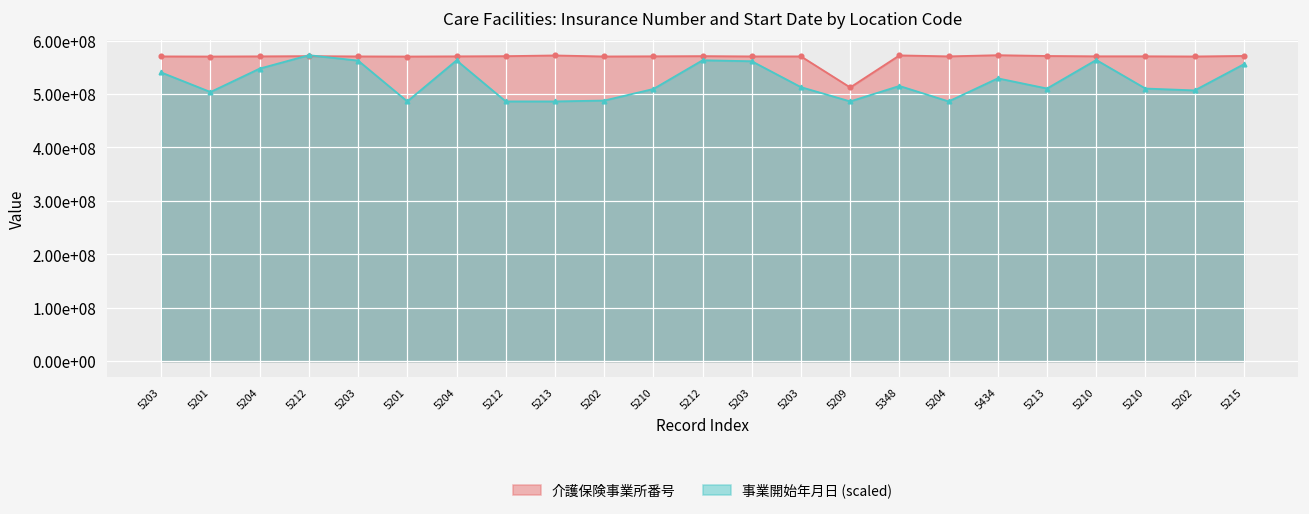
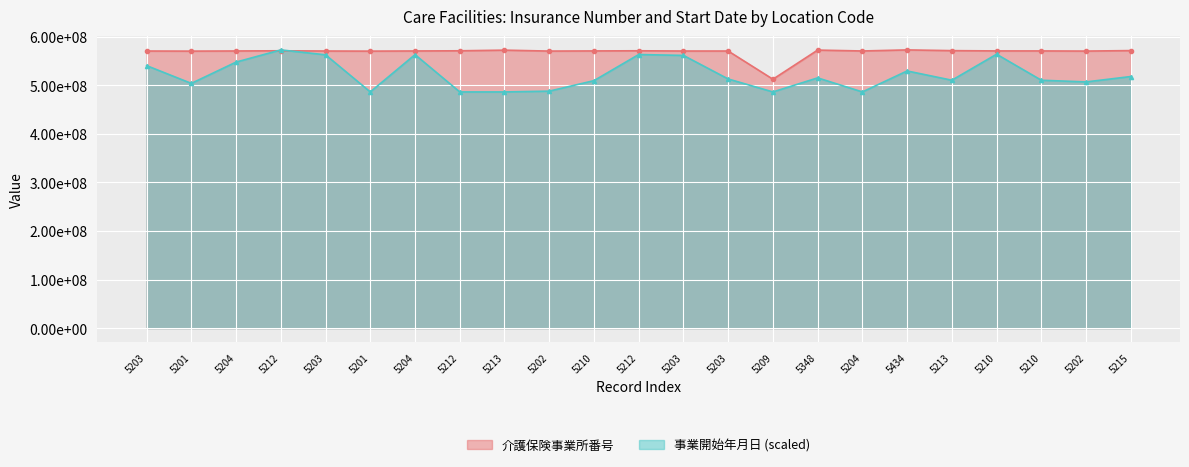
事業開始年月日 (scaled), 5215: 560000000 -> 520000000
